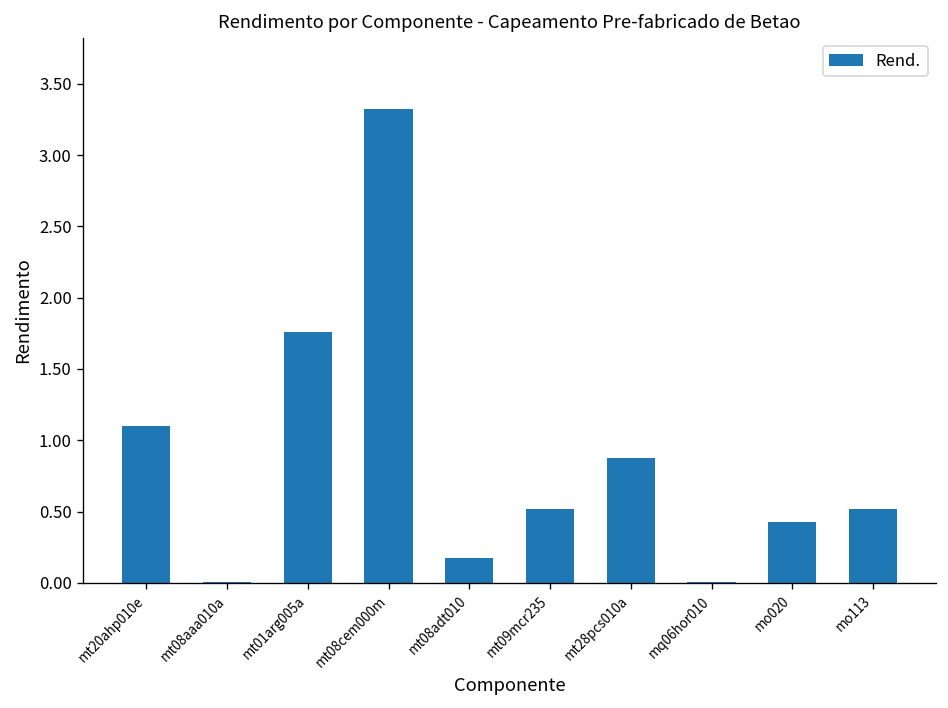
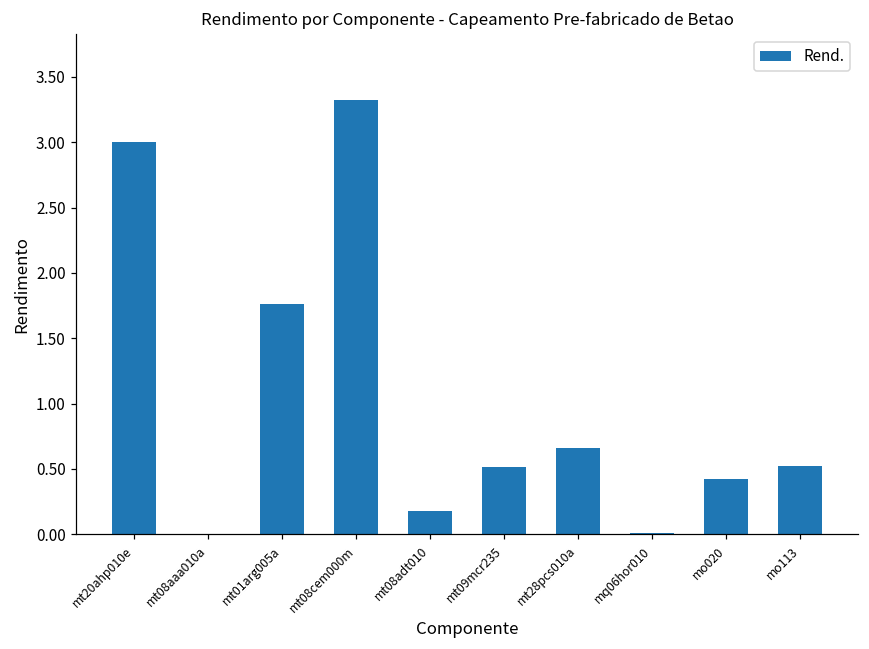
mt20ahp010e: 1.1 -> 3.0
mt28pcs010a: 0.88 -> 0.66
